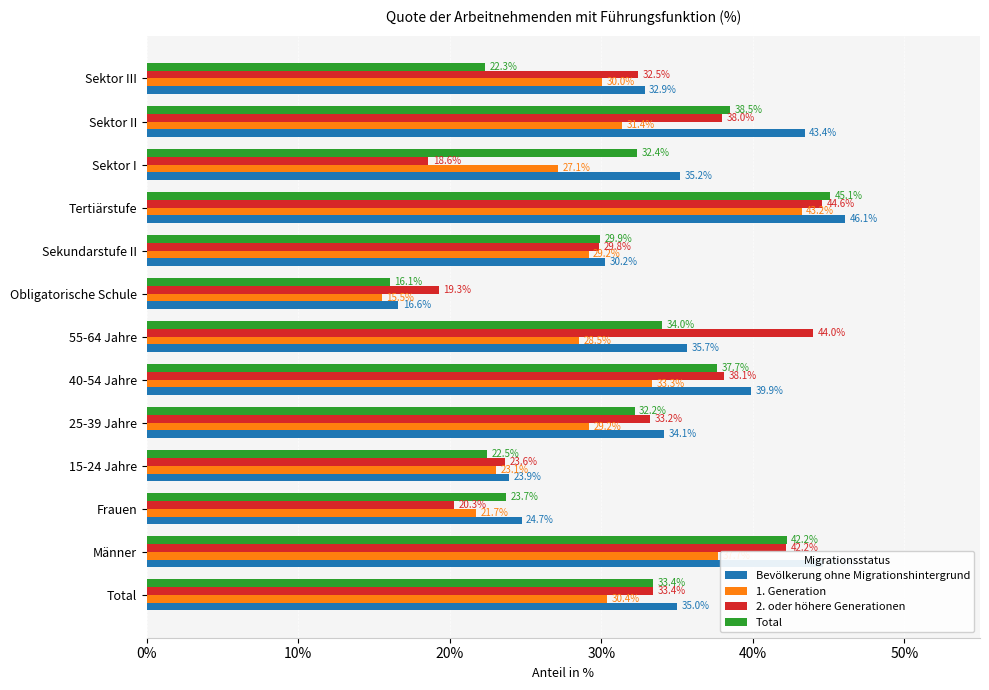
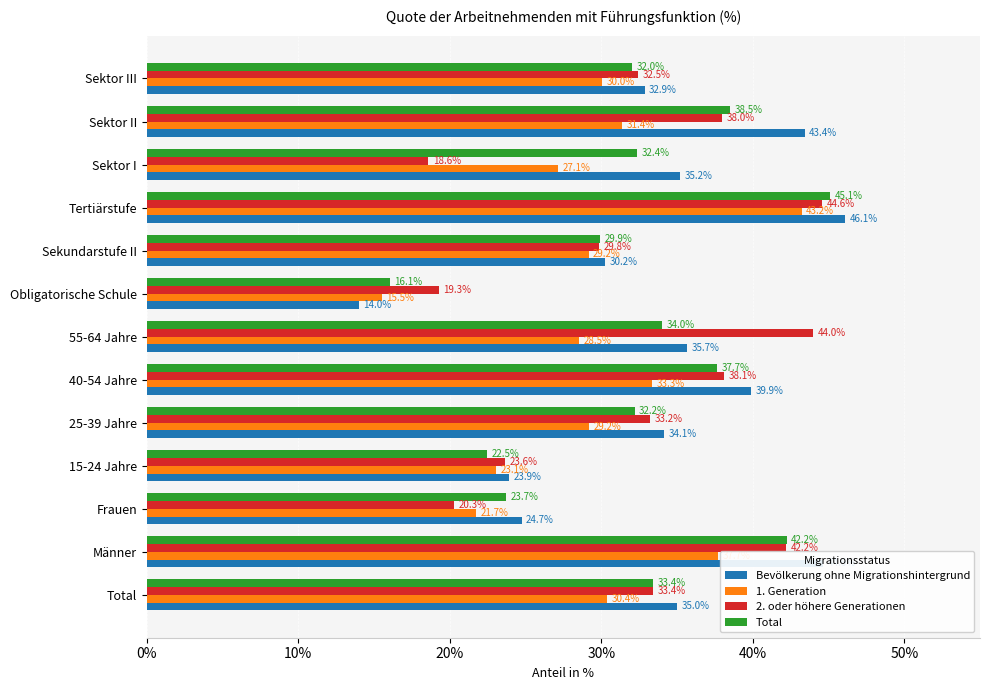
Total, Sektor III: 22.3% -> 32.0%
Bevölkerung ohne Migrationshintergrund, Obligatorische Schule: 16.6% -> 14.0%
